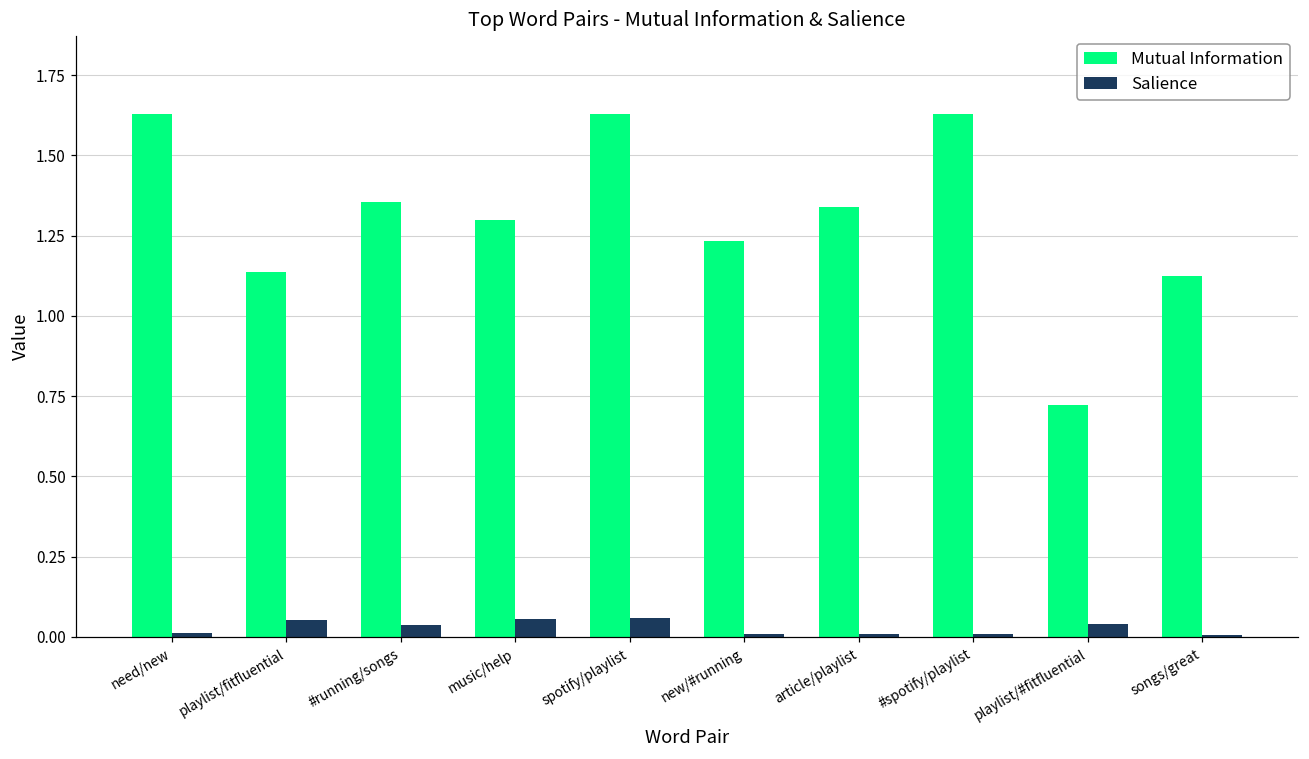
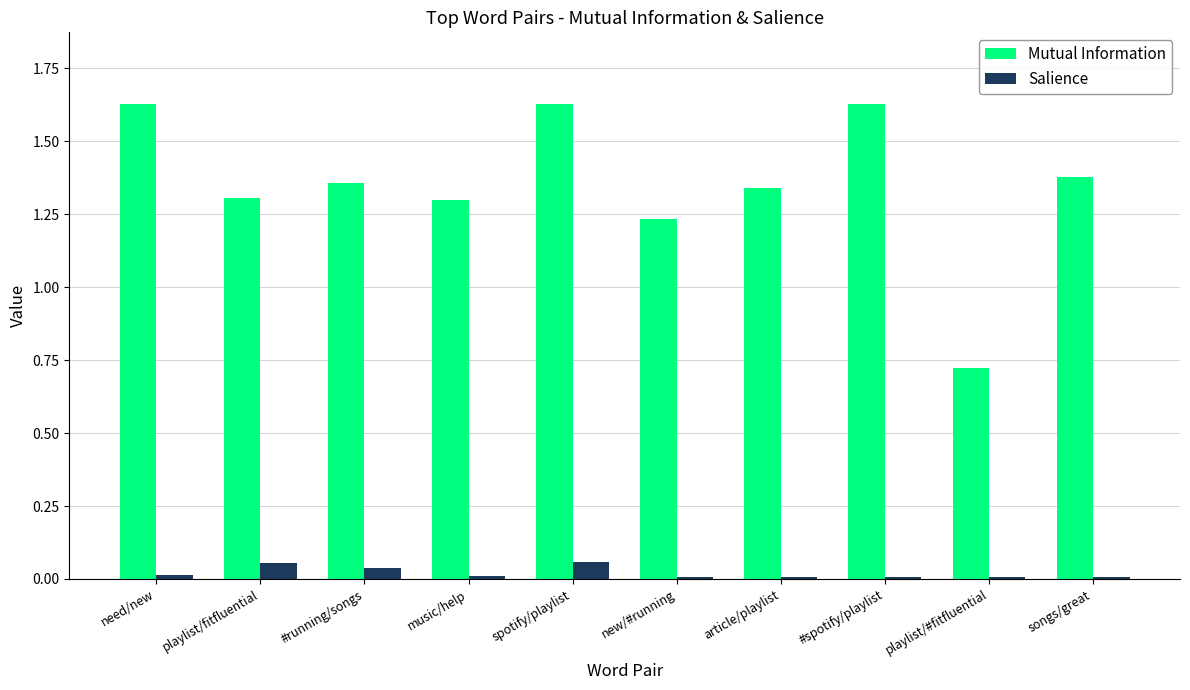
Mutual Information, playlist/fitfluential: 1.14 -> 1.31
Salience, music/help: 0.05 -> 0.01
Salience, playlist/#fitfluential: 0.04 -> 0.01
Mutual Information, songs/great: 1.12 -> 1.38
